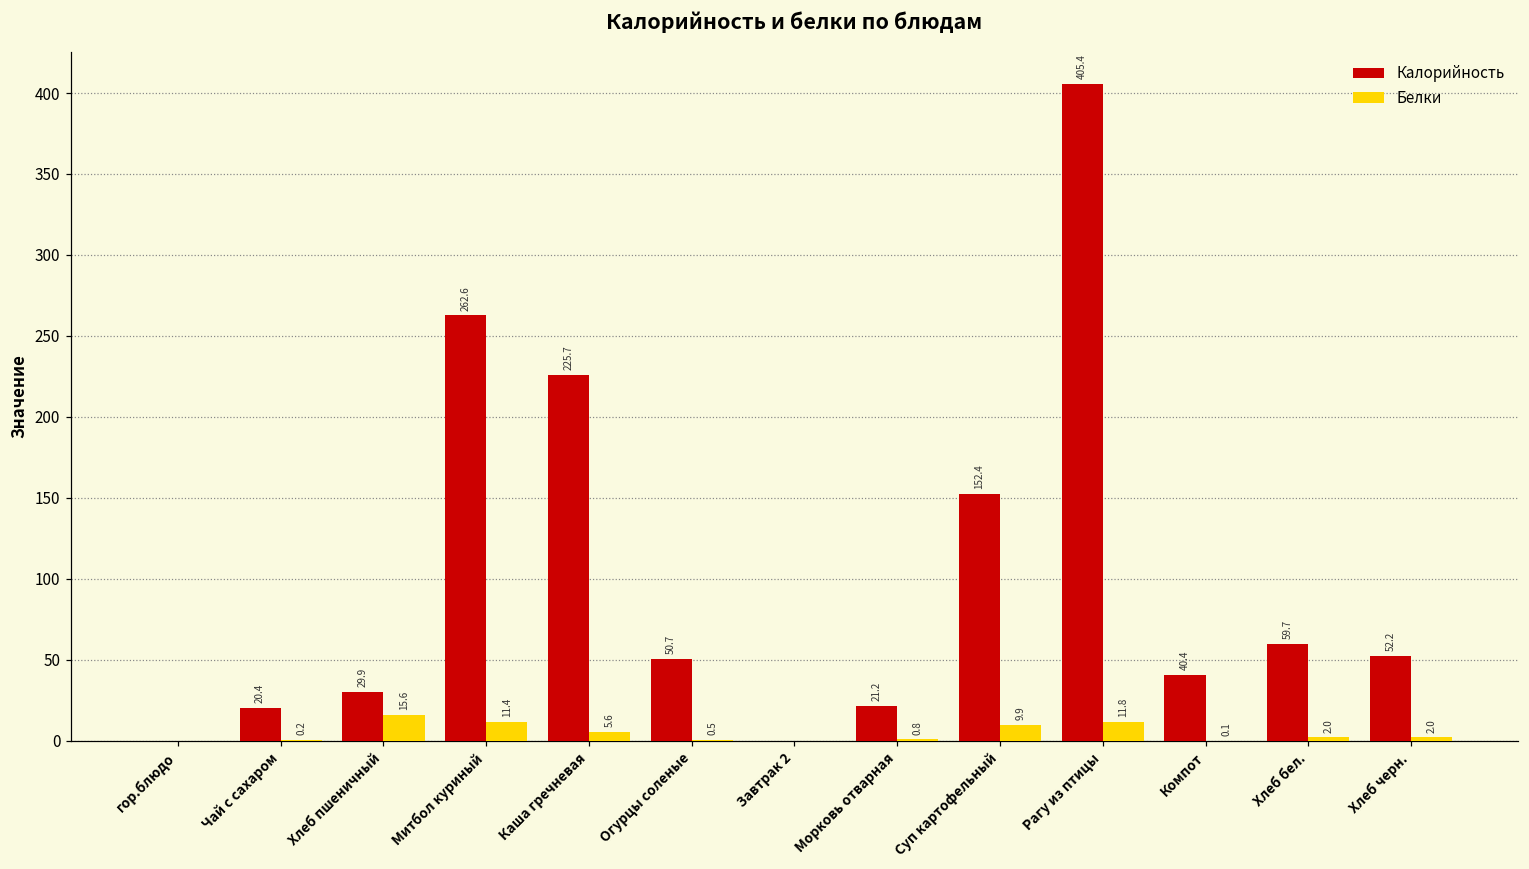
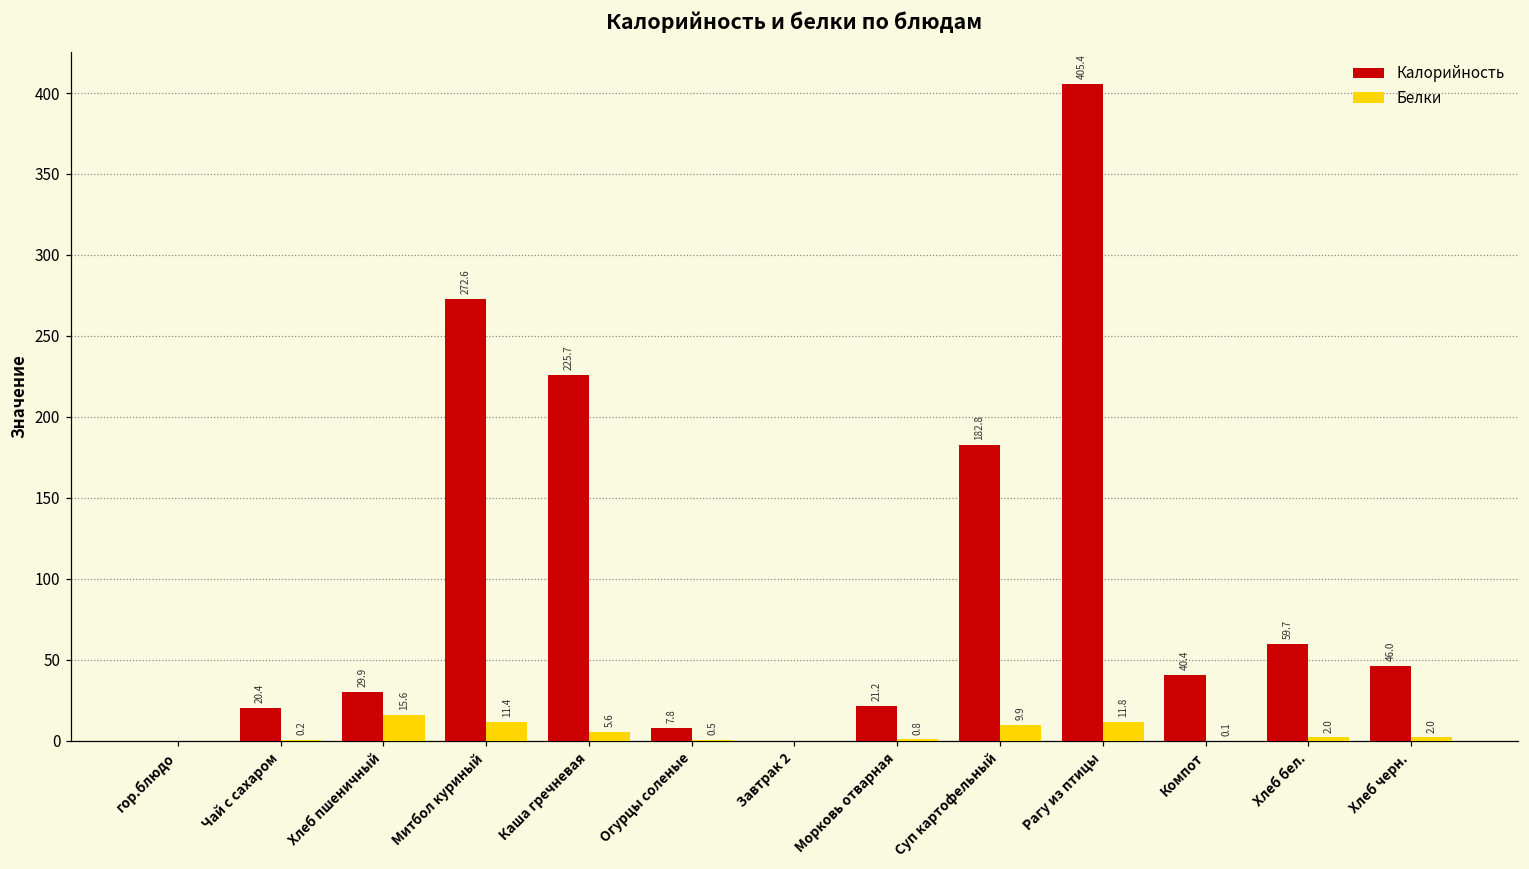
Калорийность, Митбол куриный: 262.6 -> 272.6
Калорийность, Огурцы соленые: 50.7 -> 7.8
Калорийность, Суп картофельный: 152.4 -> 182.8
Калорийность, Хлеб черн.: 52.2 -> 46.0
